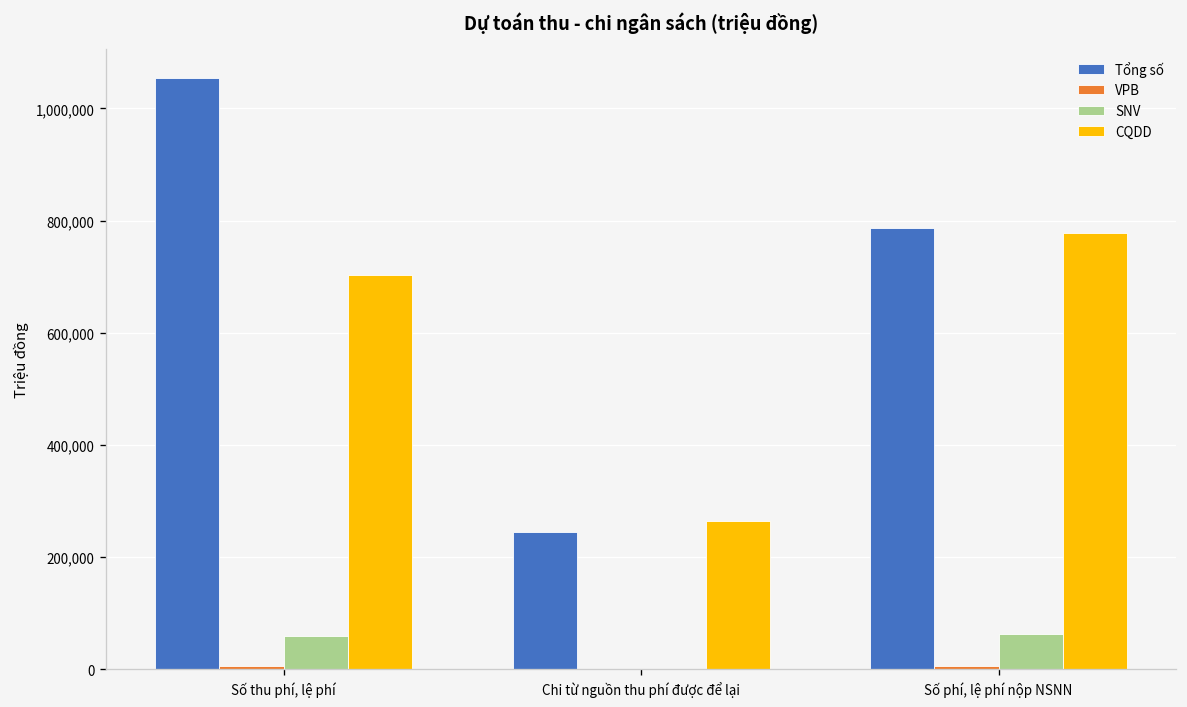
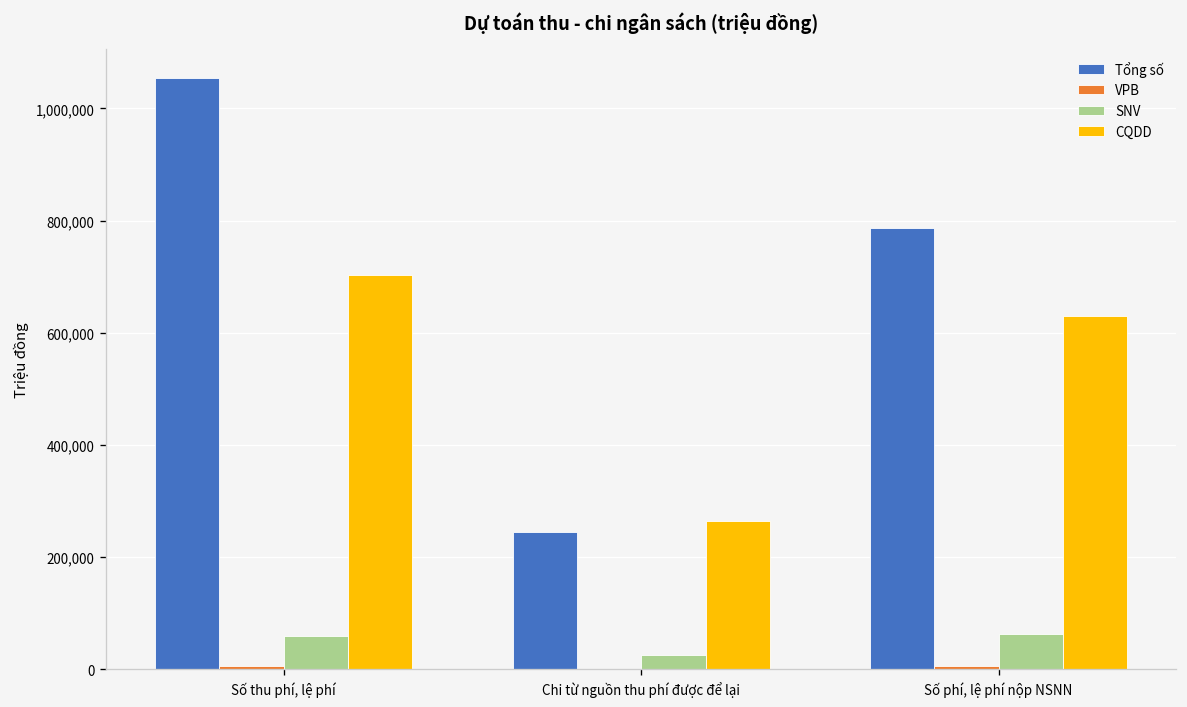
SNV, Chi từ nguồn thu phí được để lại: 0 -> 30,000
CQDD, Số phí, lệ phí nộp NSNN: 780,000 -> 630,000
